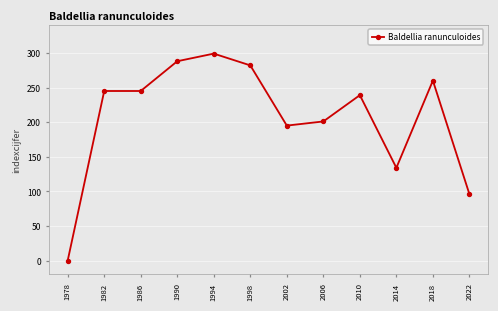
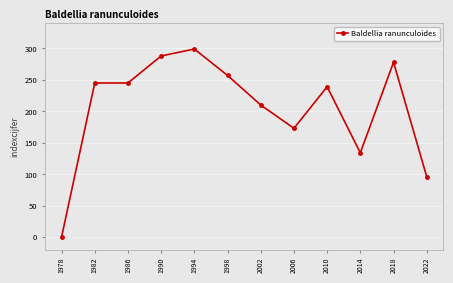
1998: 280 -> 260
2002: 200 -> 210
2006: 200 -> 170
2018: 260 -> 280
